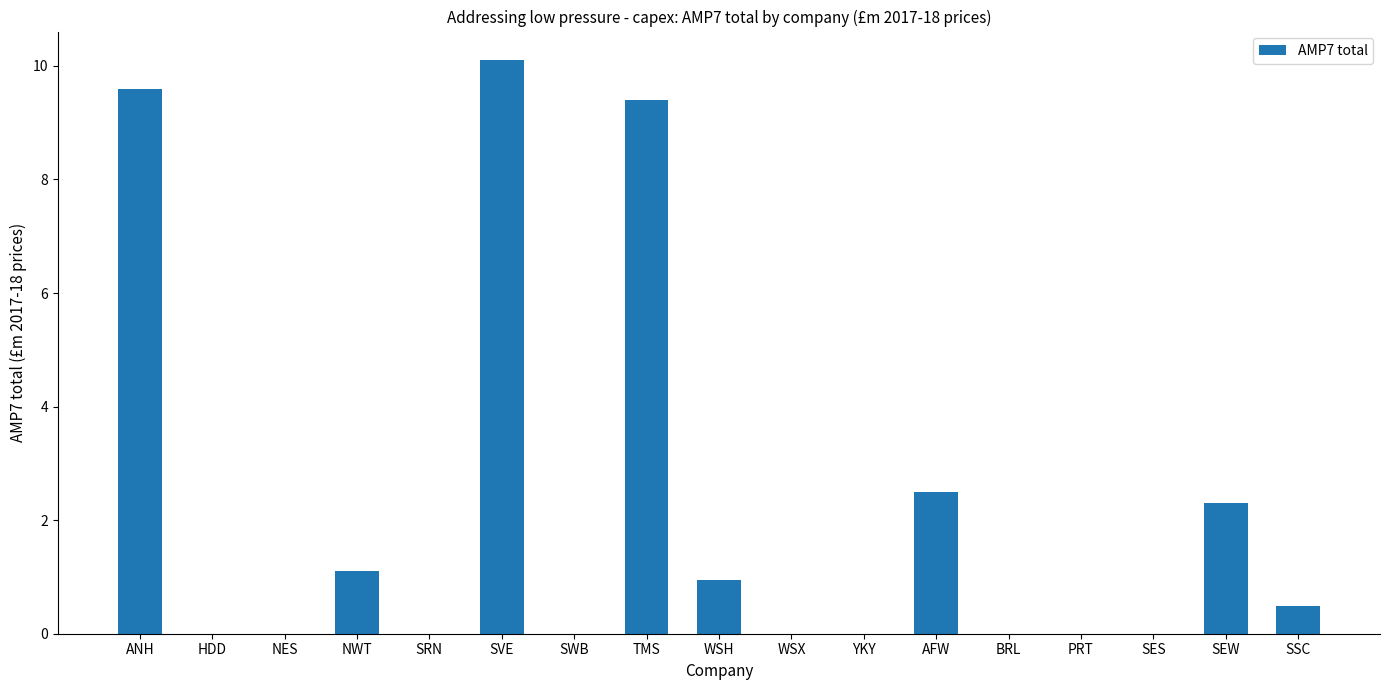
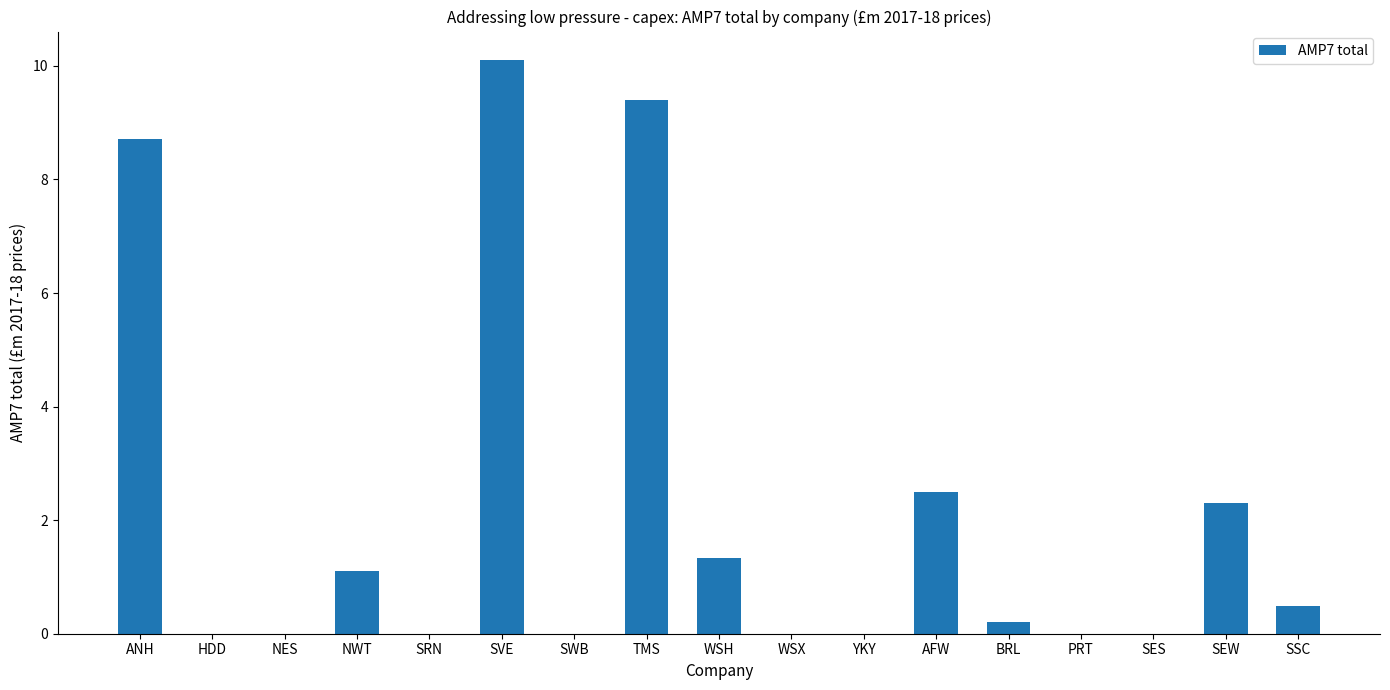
ANH: 9.6 -> 8.7
WSH: 0.9 -> 1.3
BRL: 0.0 -> 0.2
